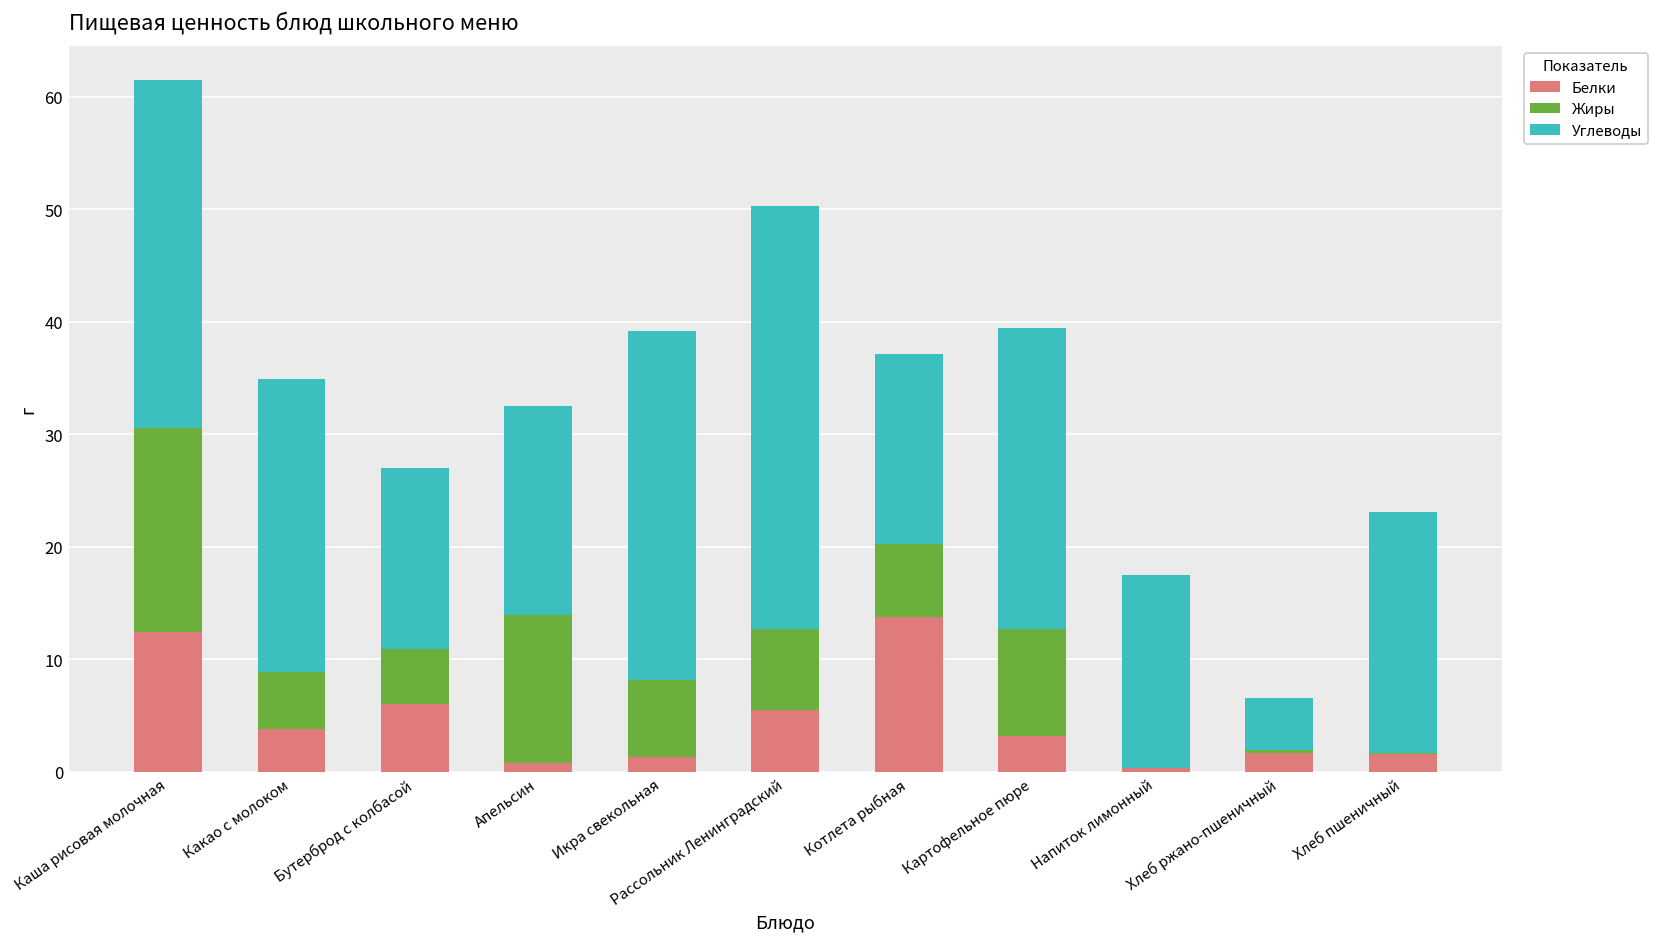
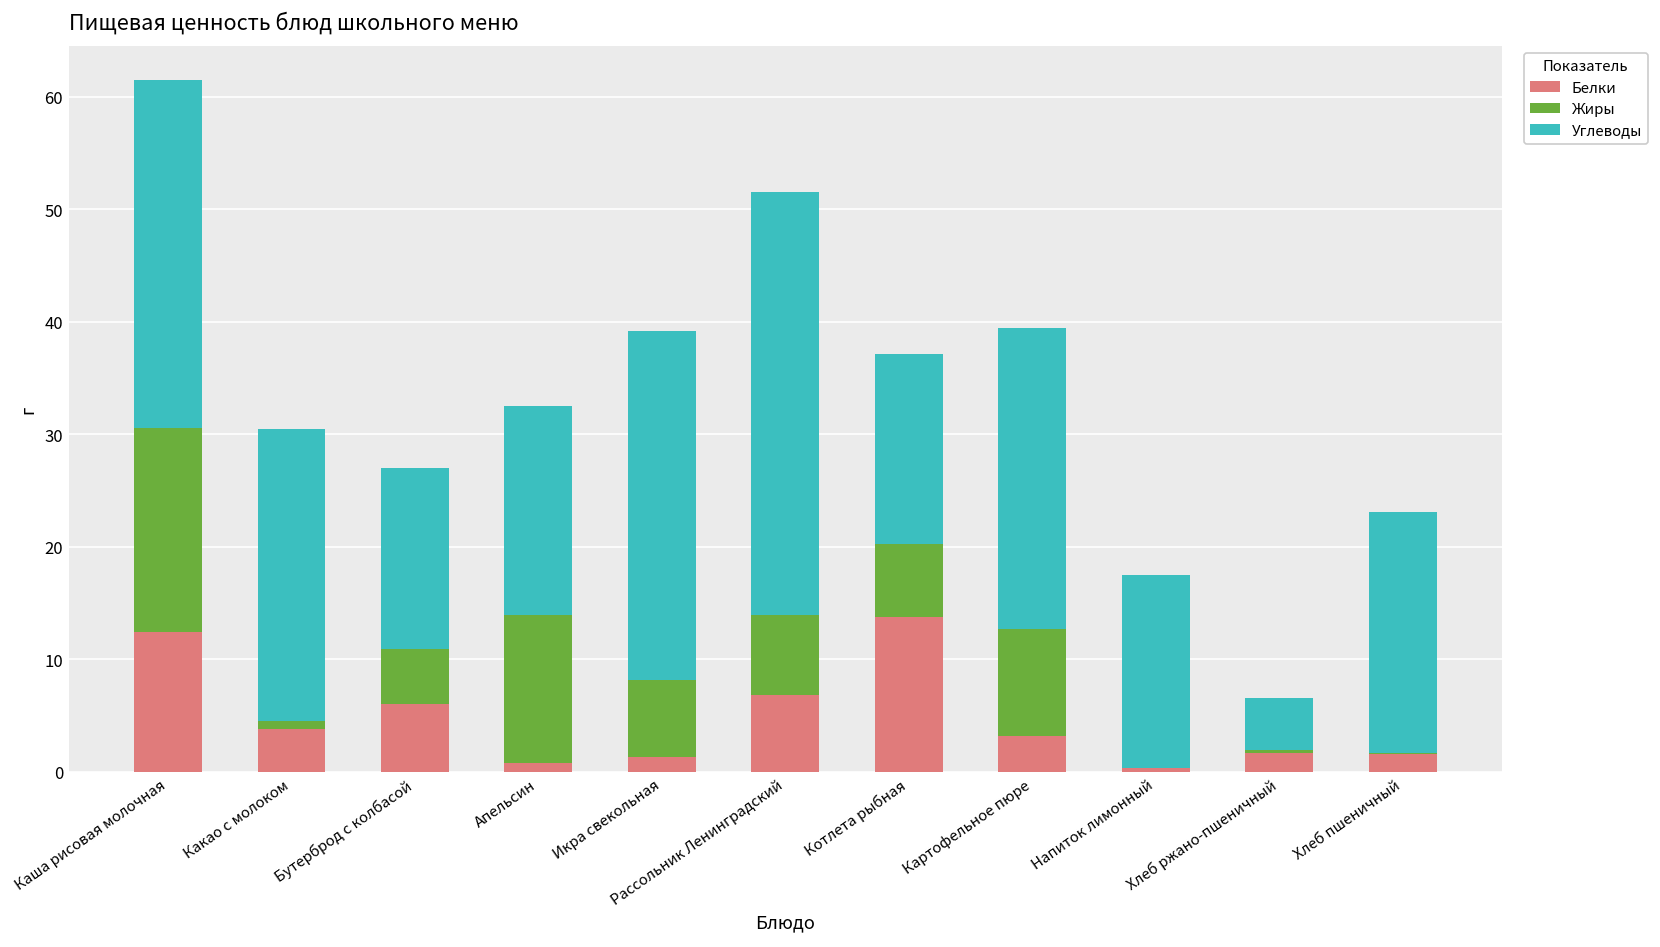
Жиры, Какао с молоком: 5 -> 1
Белки, Рассольник Ленинградский: 5 -> 7
